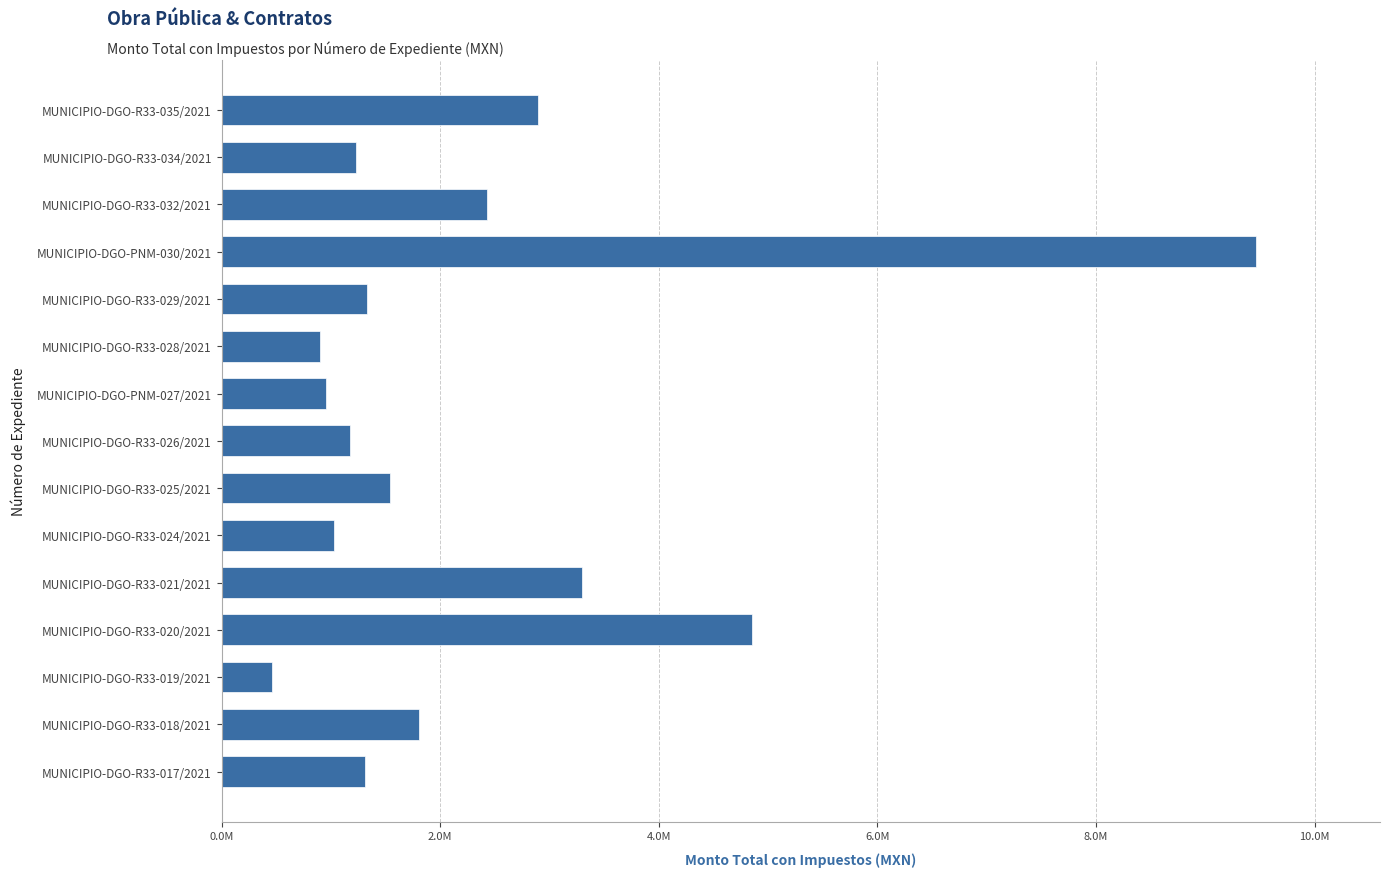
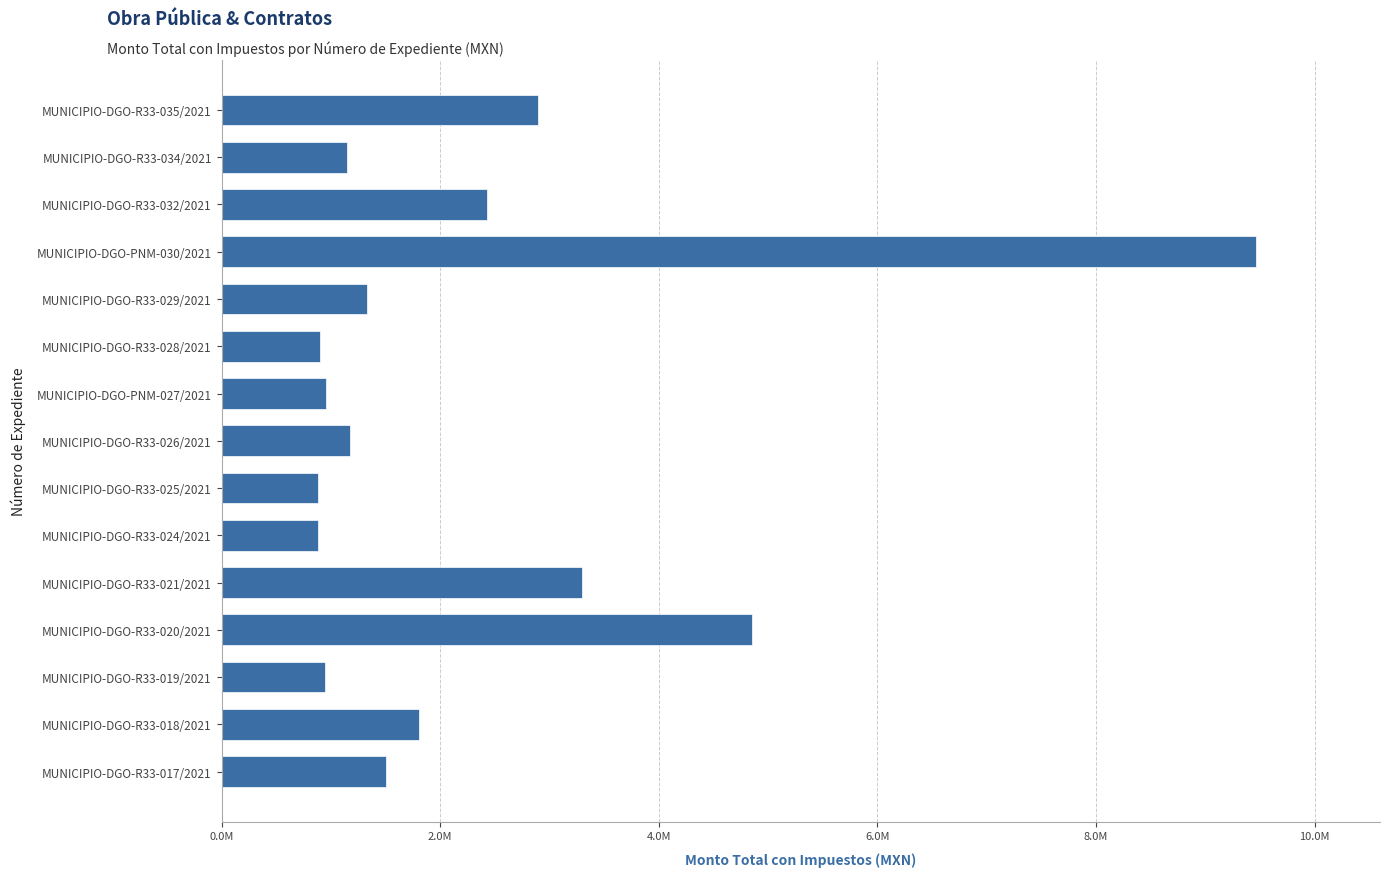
MUNICIPIO-DGO-R33-034/2021: 1230000 -> 1150000
MUNICIPIO-DGO-R33-025/2021: 1540000 -> 880000
MUNICIPIO-DGO-R33-024/2021: 1030000 -> 880000
MUNICIPIO-DGO-R33-019/2021: 460000 -> 950000
MUNICIPIO-DGO-R33-017/2021: 1310000 -> 1510000
